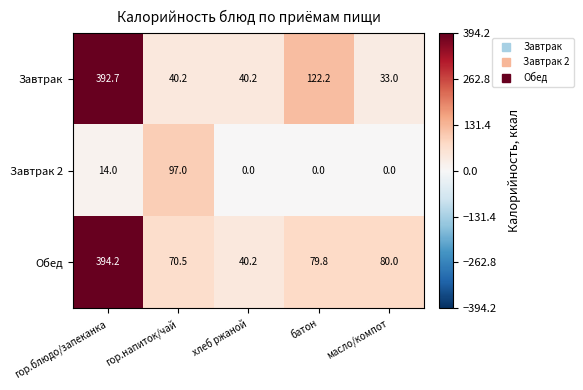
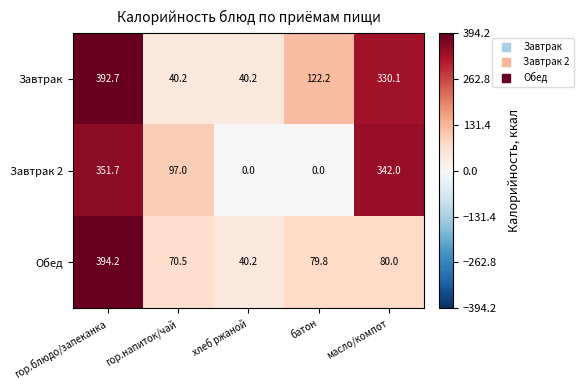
Завтрак, масло/компот: 33.0 -> 330.1
Завтрак 2, гор.блюдо/запеканка: 14.0 -> 351.7
Завтрак 2, масло/компот: 0.0 -> 342.0
